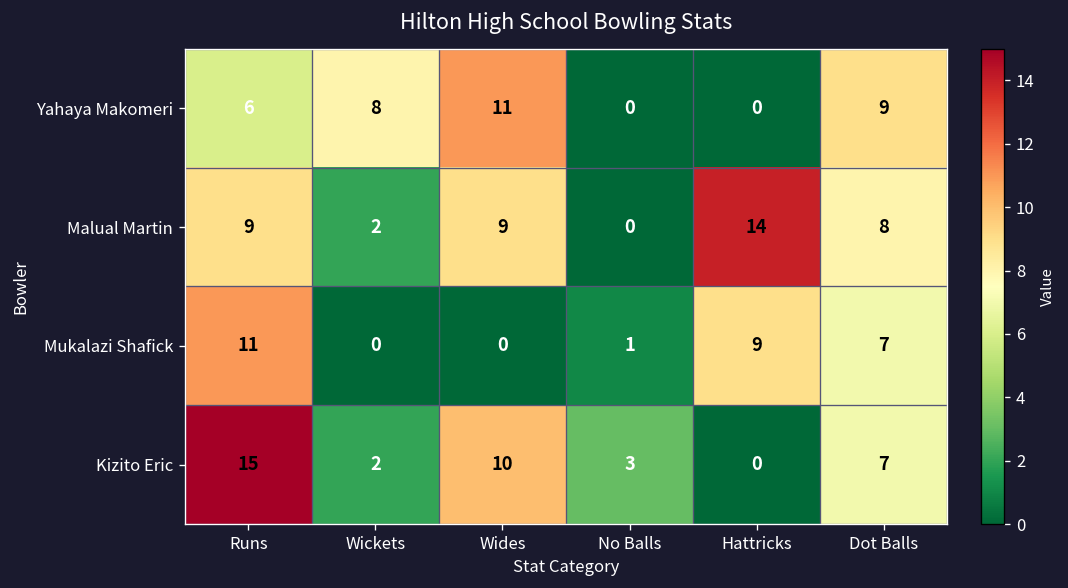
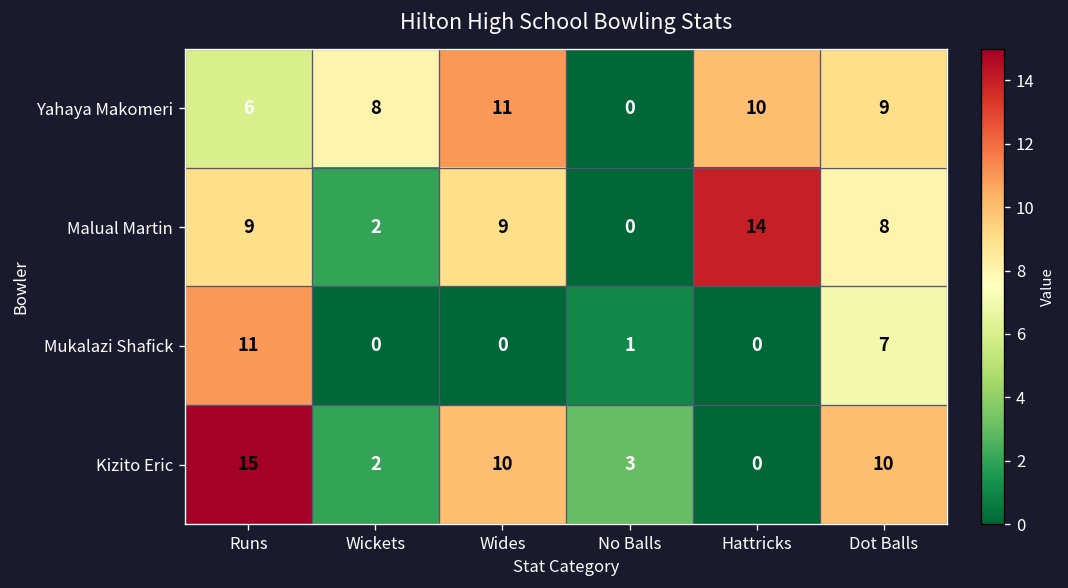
Yahaya Makomeri, Hattricks: 0 -> 10
Mukalazi Shafick, Hattricks: 9 -> 0
Kizito Eric, Dot Balls: 7 -> 10
